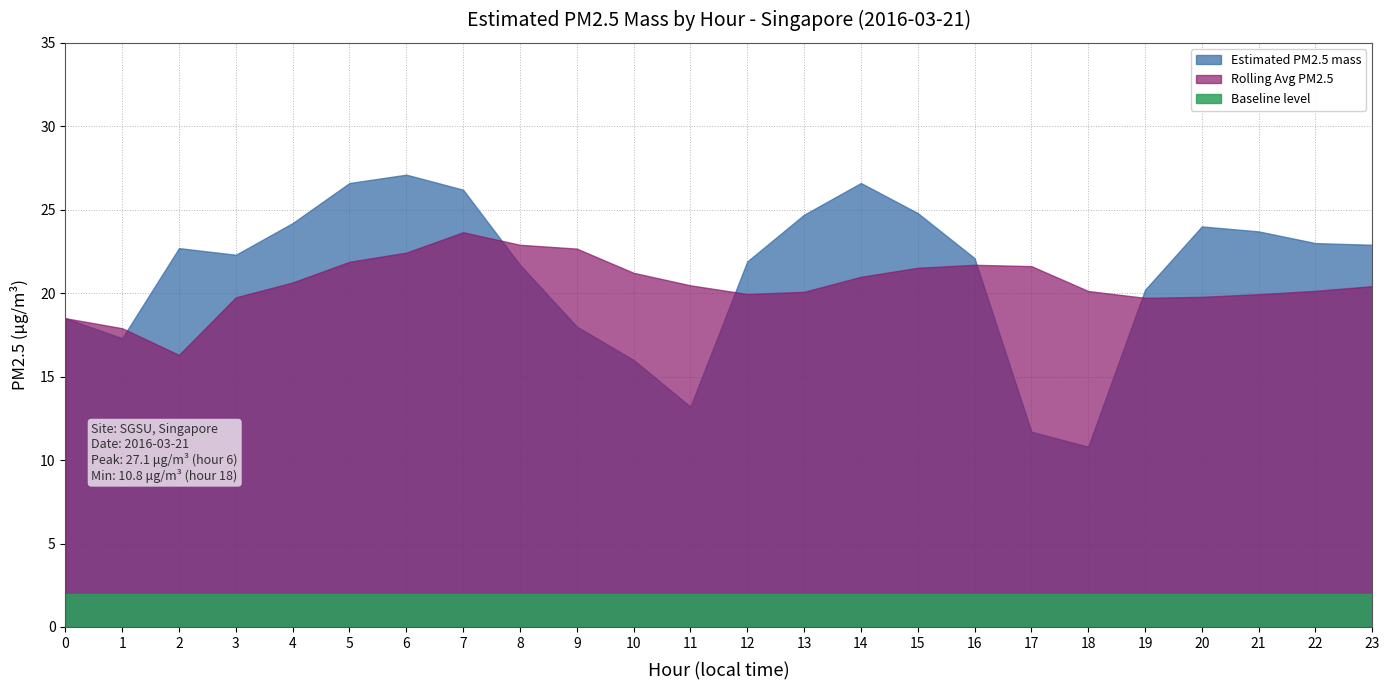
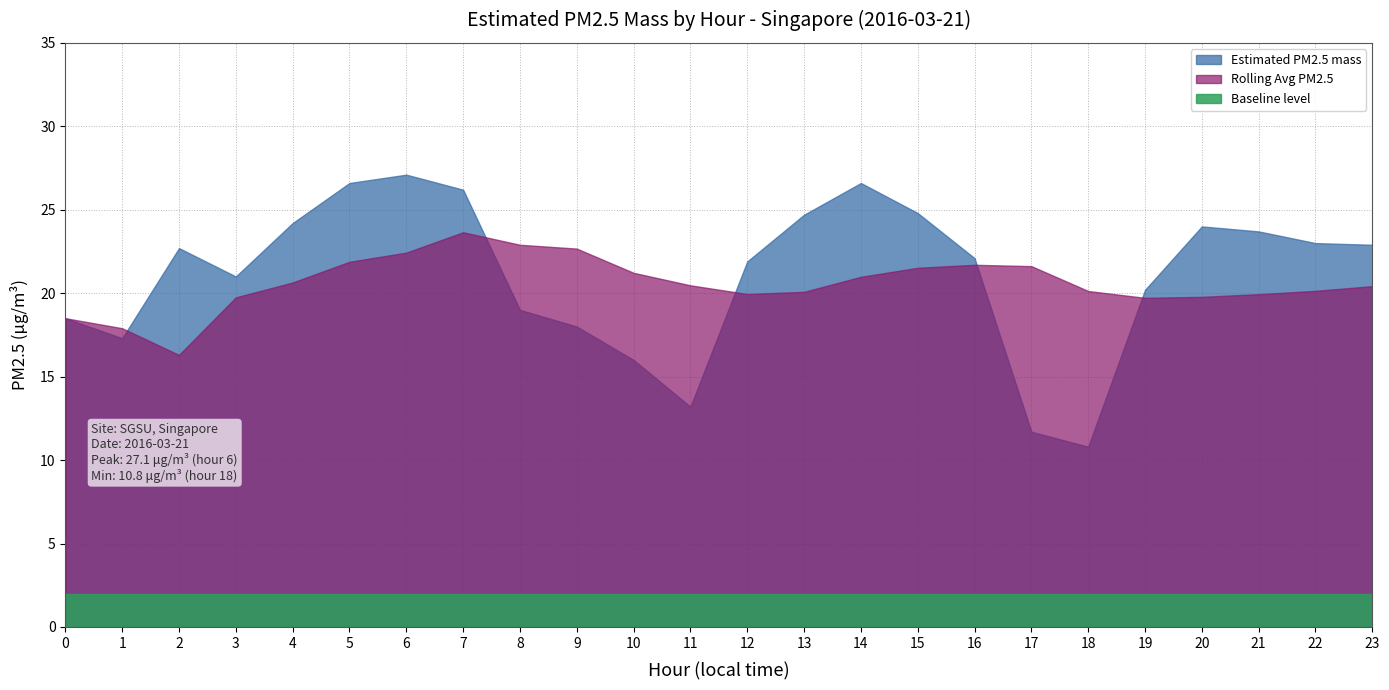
Estimated PM2.5 mass, 3: 22.3 -> 21.0
Estimated PM2.5 mass, 8: 21.7 -> 19.0
